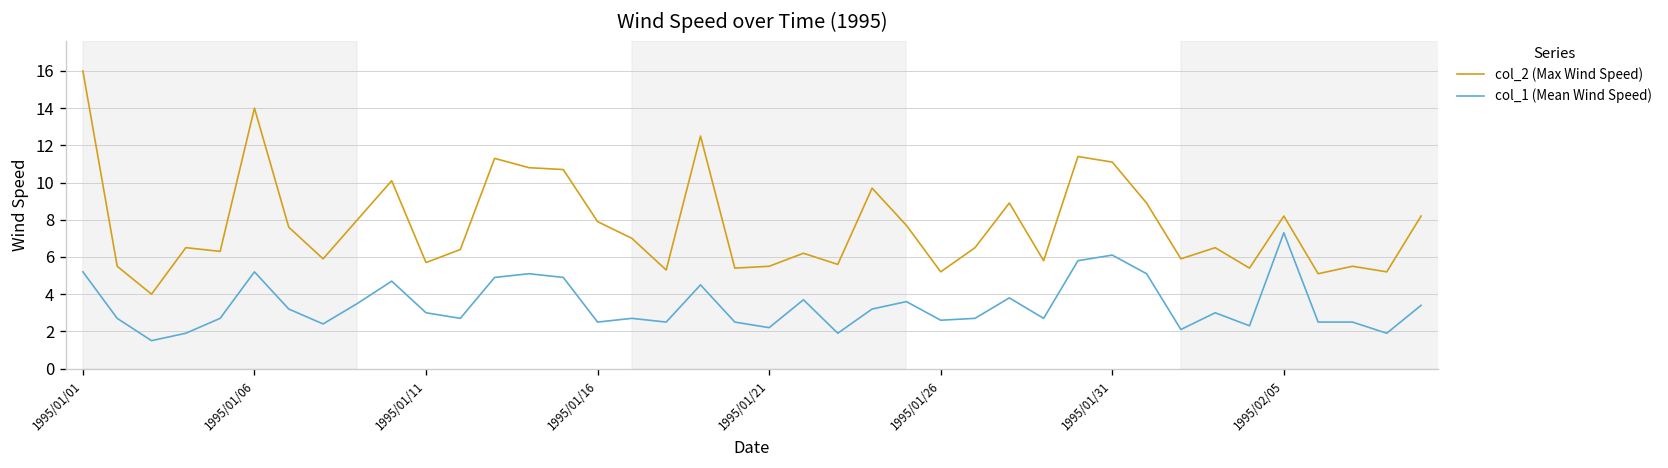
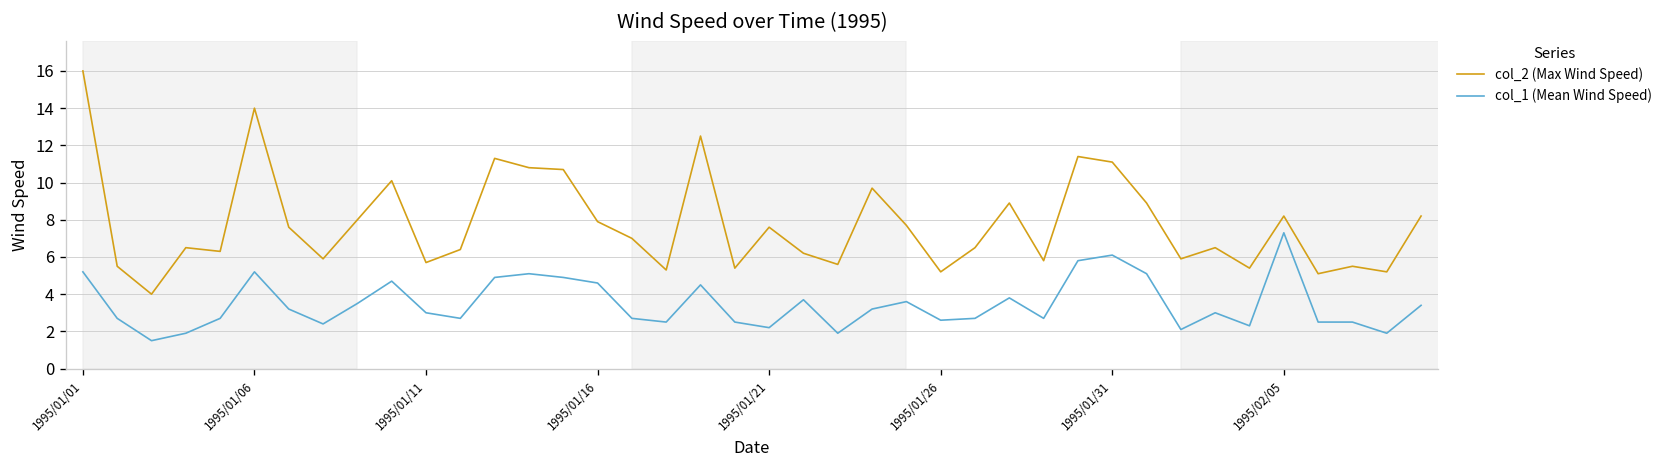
col_1 (Mean Wind Speed), 1995/01/16: 2.5 -> 4.6
col_2 (Max Wind Speed), 1995/01/21: 5.5 -> 7.6
